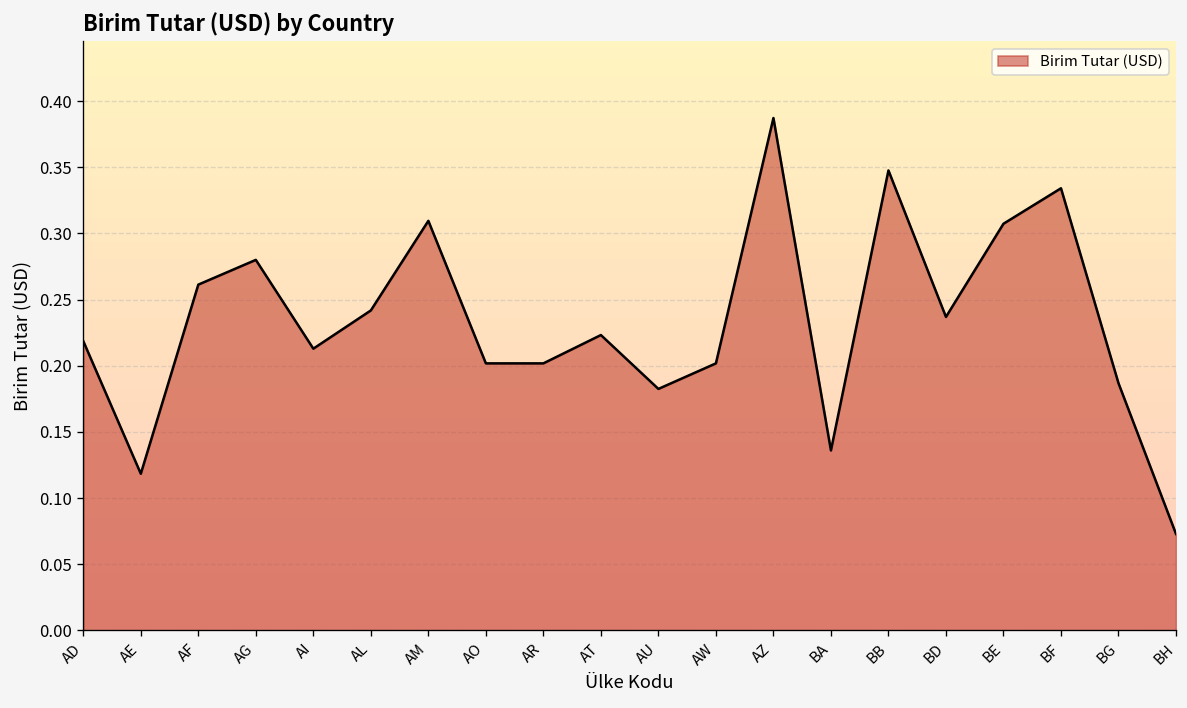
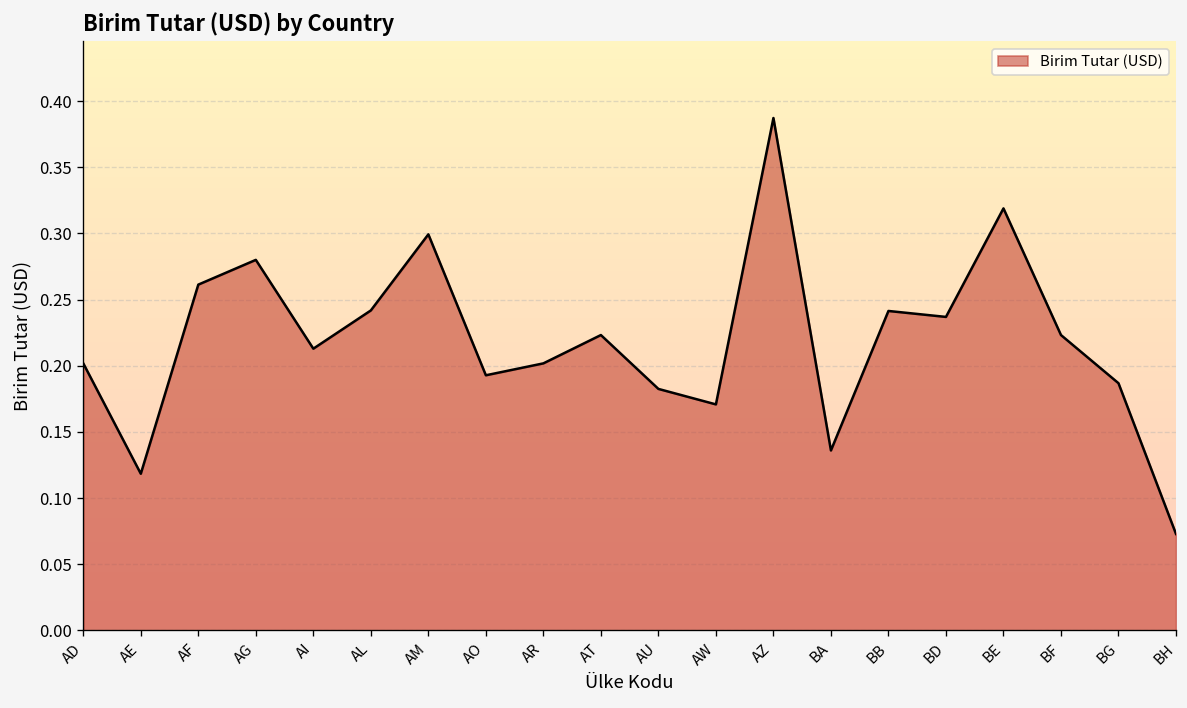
AD: 0.219 -> 0.202
AM: 0.310 -> 0.299
AO: 0.202 -> 0.193
AW: 0.202 -> 0.171
BB: 0.348 -> 0.241
BE: 0.307 -> 0.319
BF: 0.334 -> 0.223
